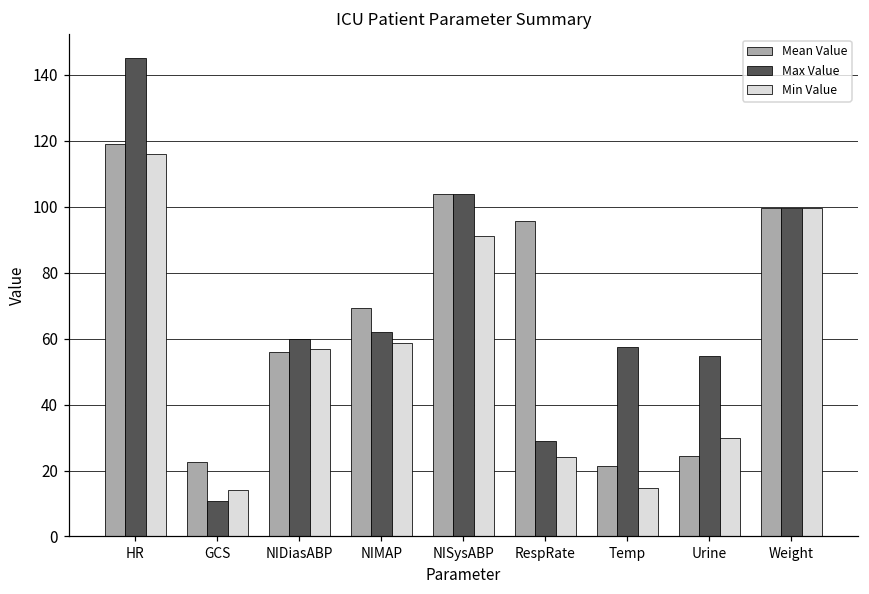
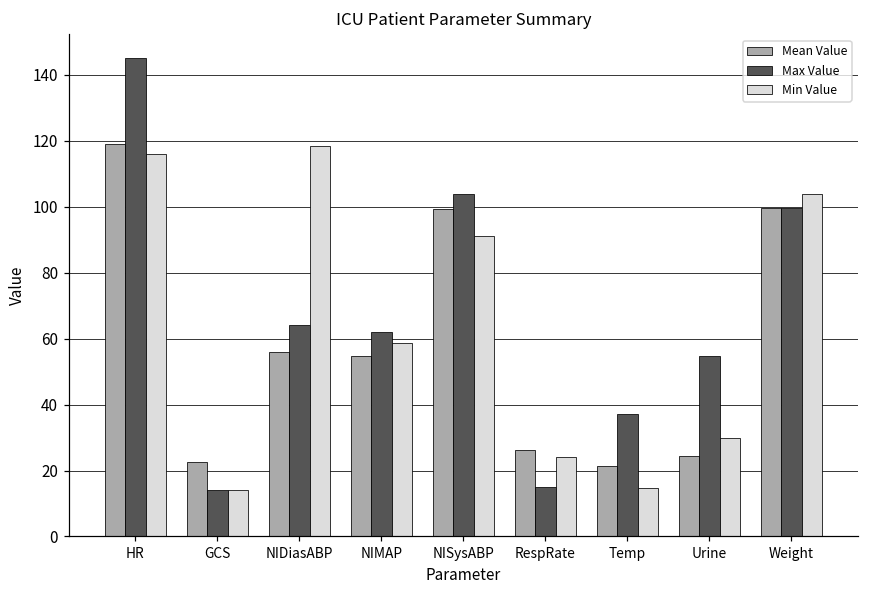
Max Value, GCS: 11 -> 14
Max Value, NIDiasABP: 60 -> 64
Min Value, NIDiasABP: 57 -> 119
Mean Value, NIMAP: 69 -> 55
Mean Value, NISysABP: 104 -> 99
Mean Value, RespRate: 96 -> 26
Max Value, RespRate: 29 -> 15
Max Value, Temp: 58 -> 37
Min Value, Weight: 100 -> 104
